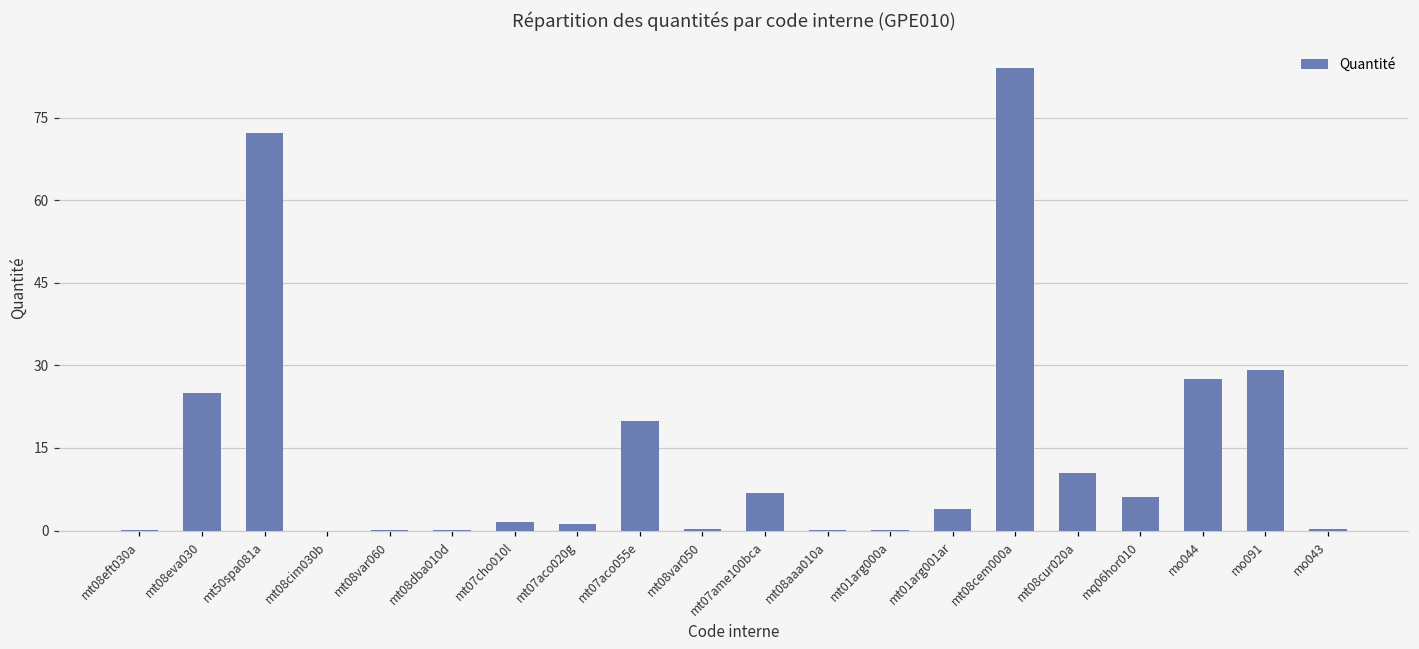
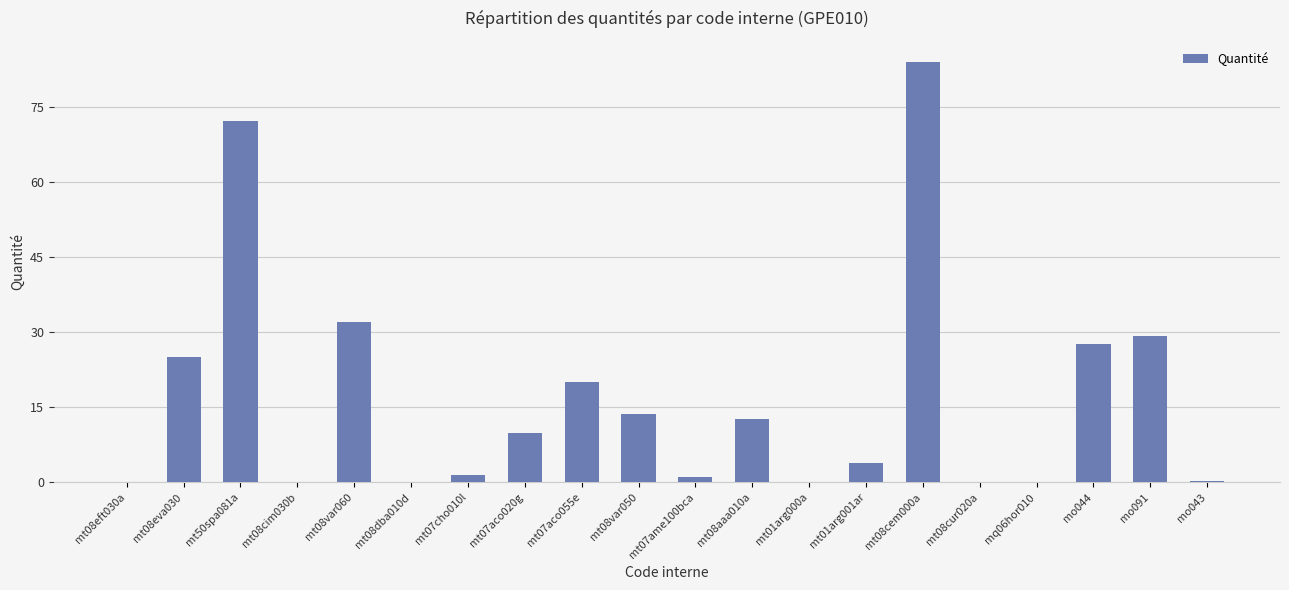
mt08var060: 0 -> 32
mt07aco020g: 1 -> 10
mt08var050: 0 -> 14
mt07ame100bca: 7 -> 1
mt08aaa010a: 0 -> 13
mt08cur020a: 10 -> 0
mq06hor010: 6 -> 0
